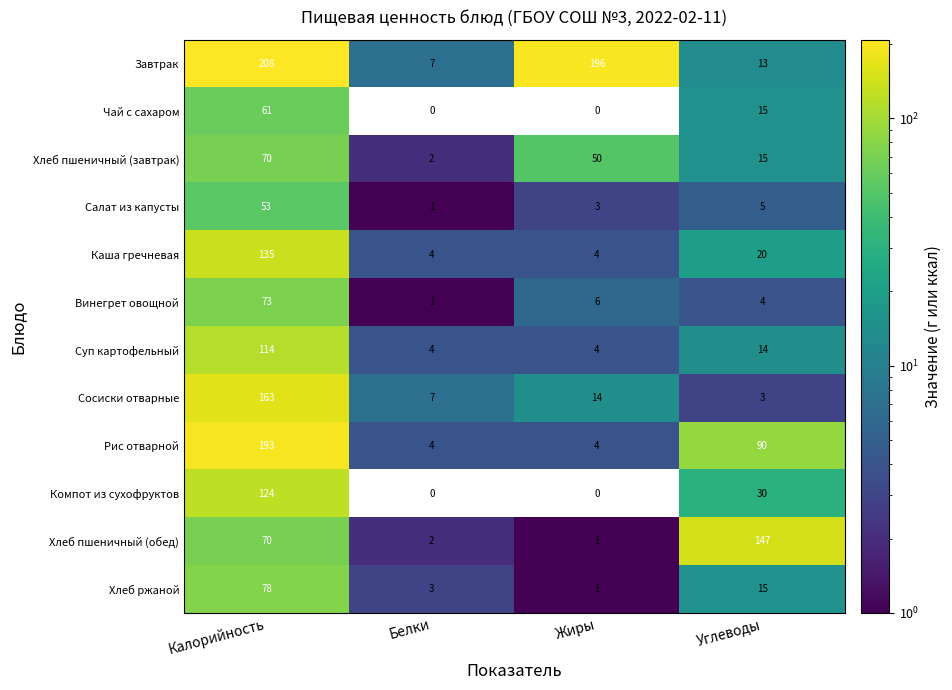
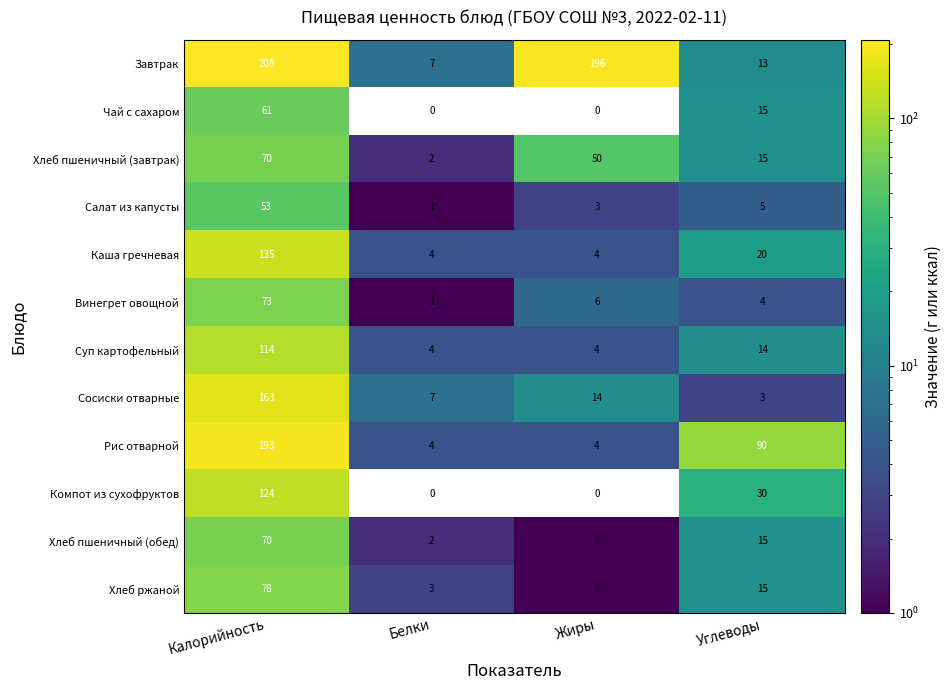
Хлеб пшеничный (обед), Углеводы: 147 -> 15
